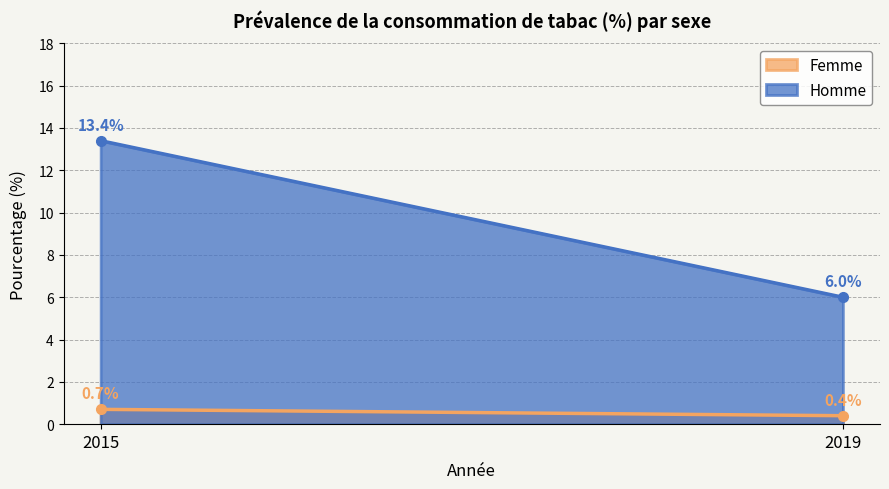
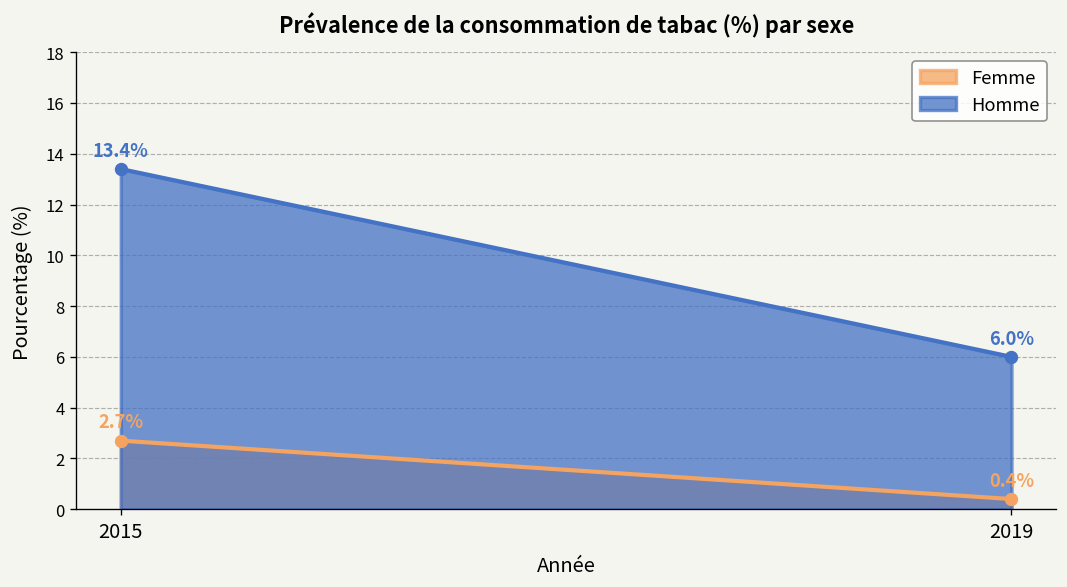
Femme, 2015: 0.7% -> 2.7%
